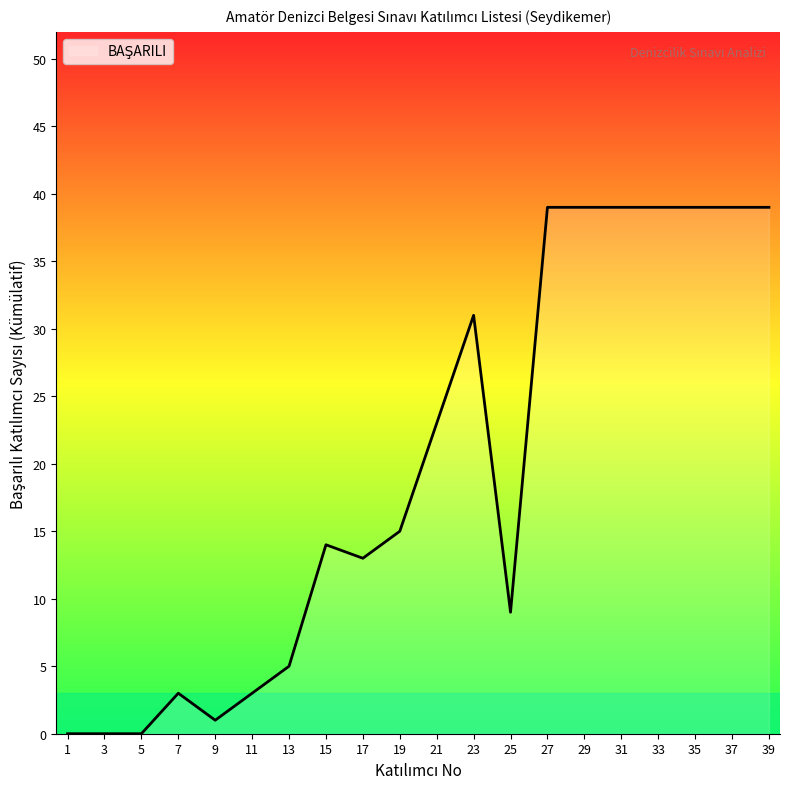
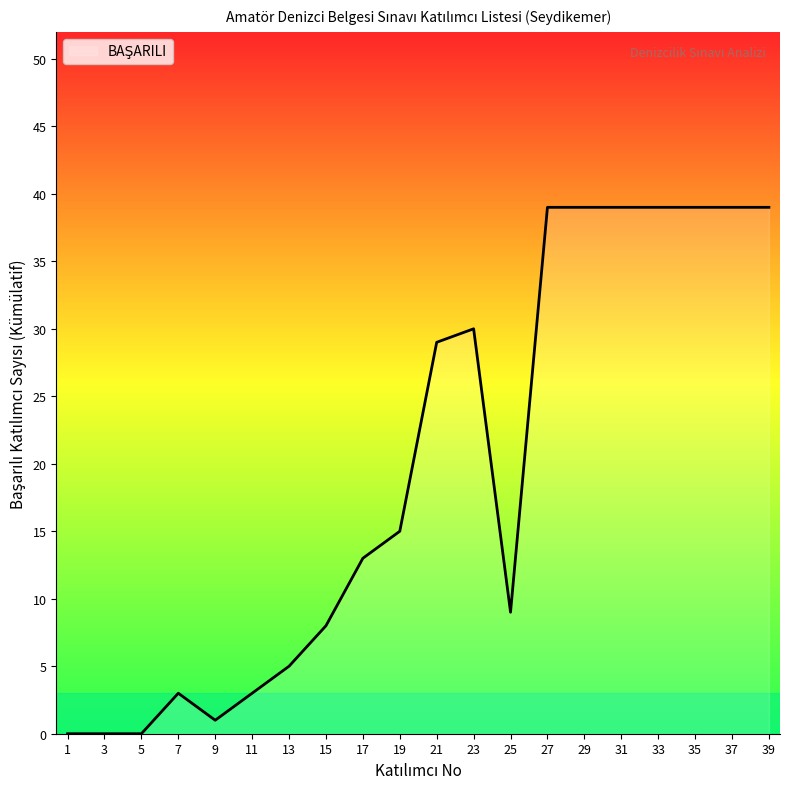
15: 14 -> 8
21: 23 -> 29
23: 31 -> 30
